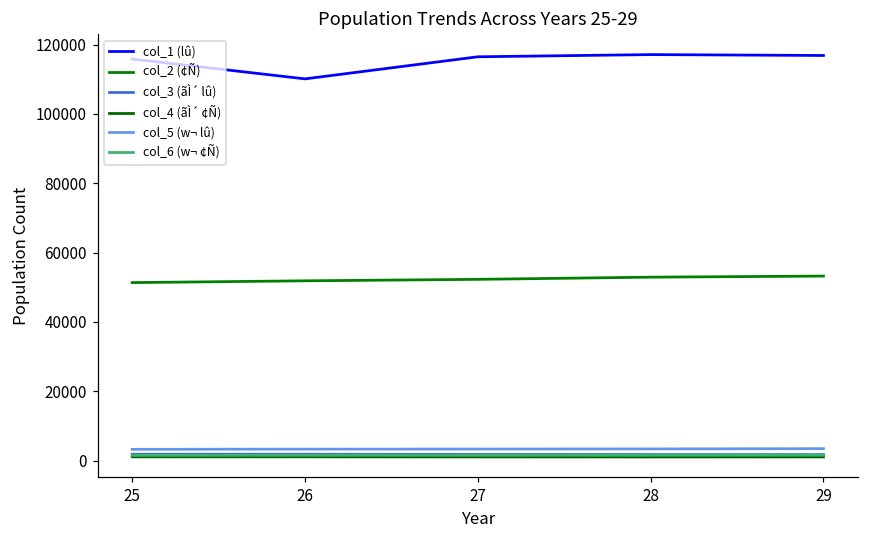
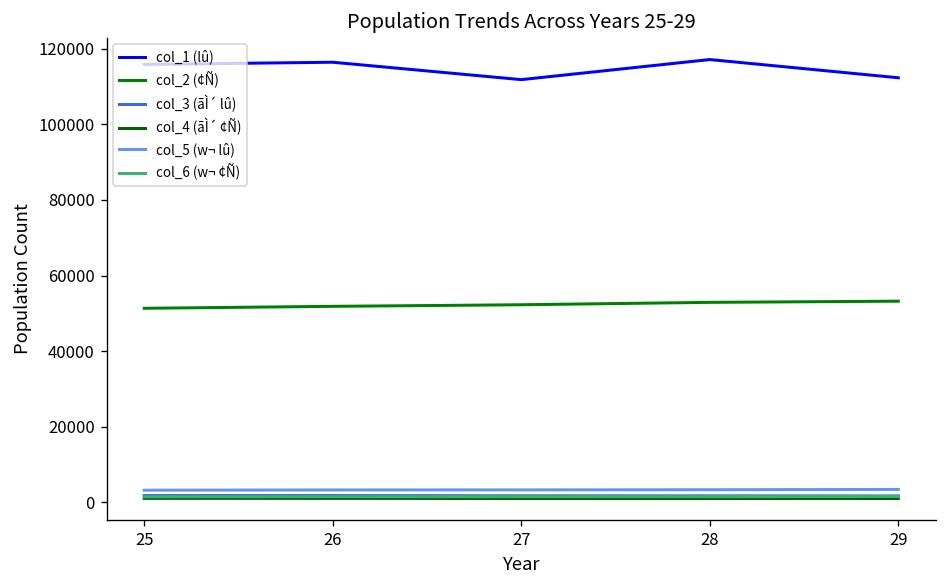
col_1 (lû), 26: 110000 -> 116000
col_1 (lû), 27: 116000 -> 112000
col_1 (lû), 29: 117000 -> 112000
